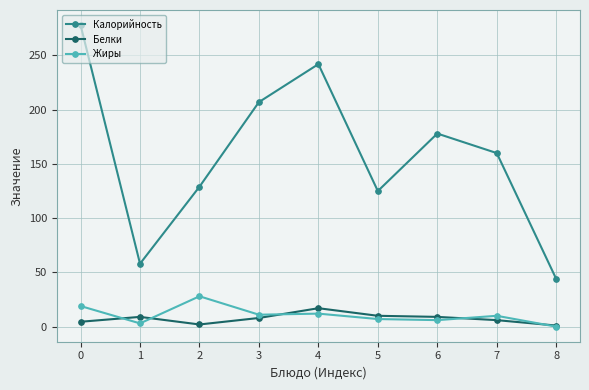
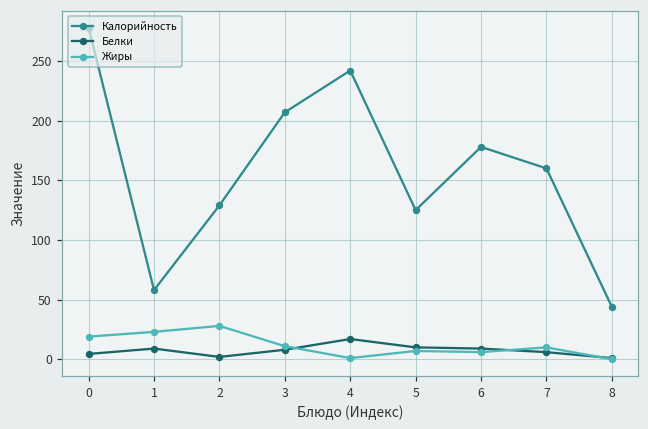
Жиры, 1: 3 -> 23
Жиры, 4: 12 -> 1
